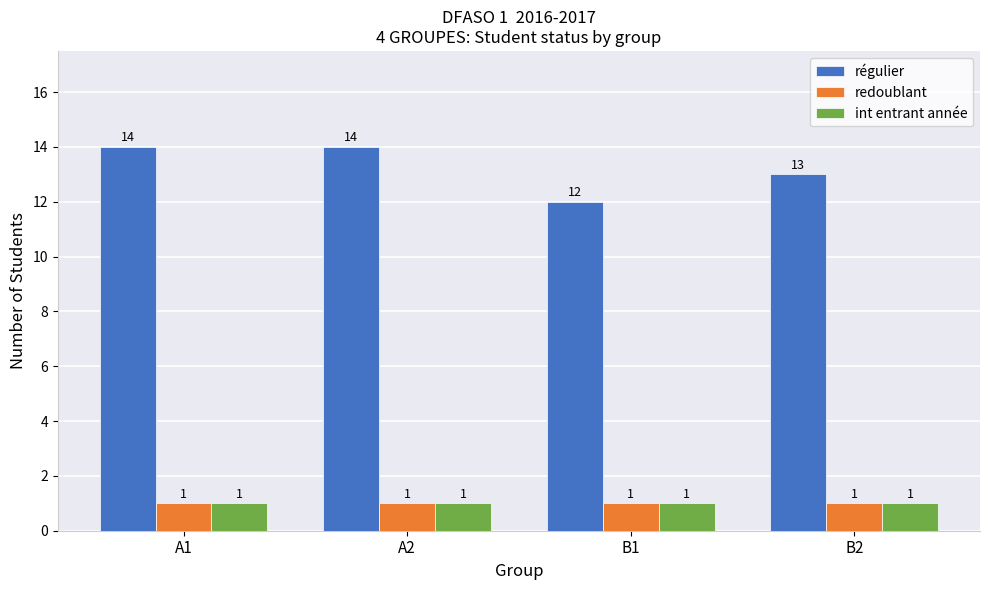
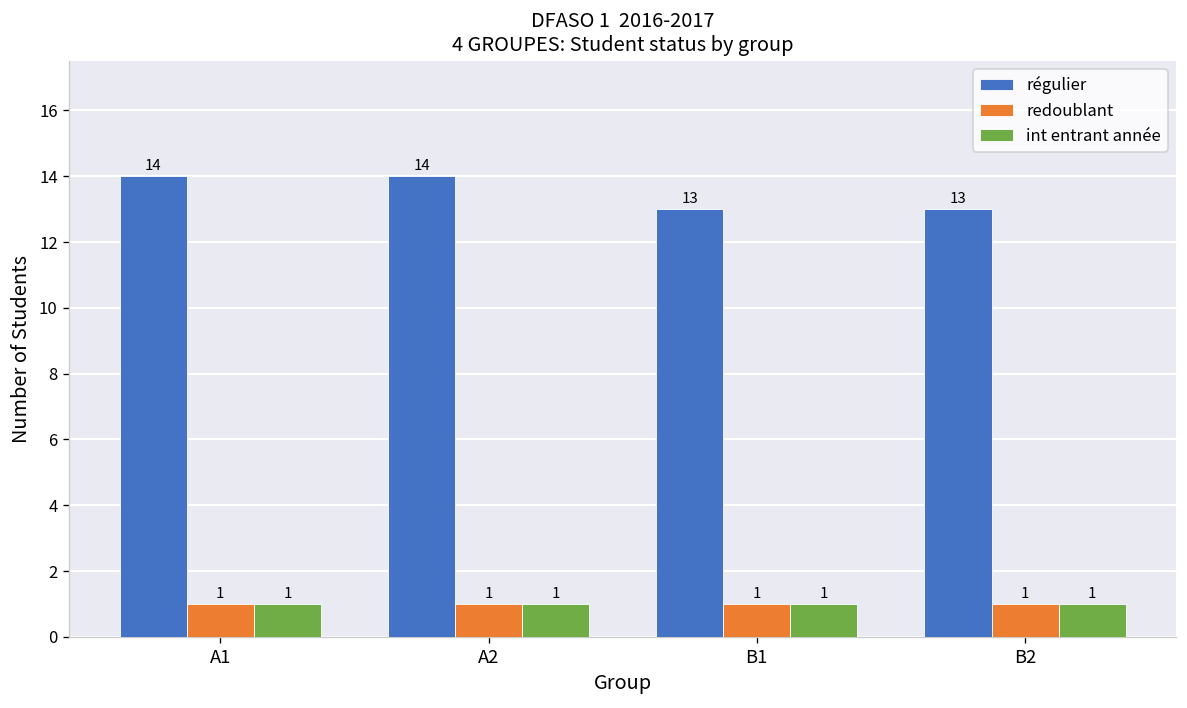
régulier, B1: 12 -> 13
